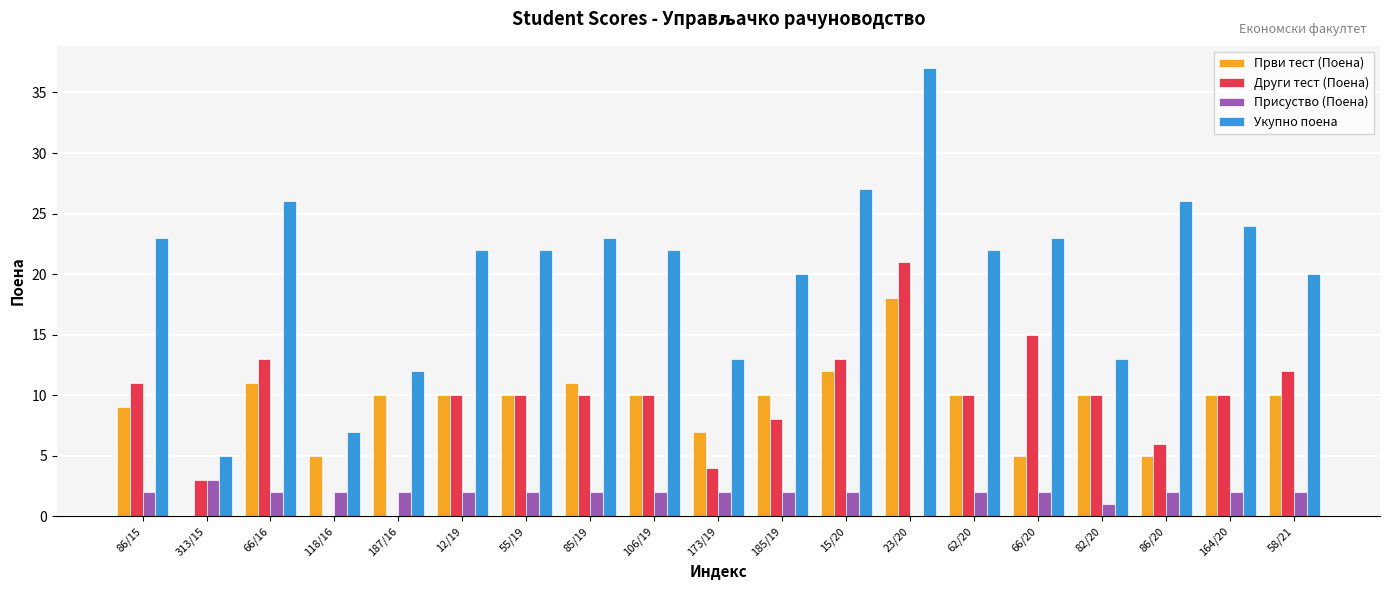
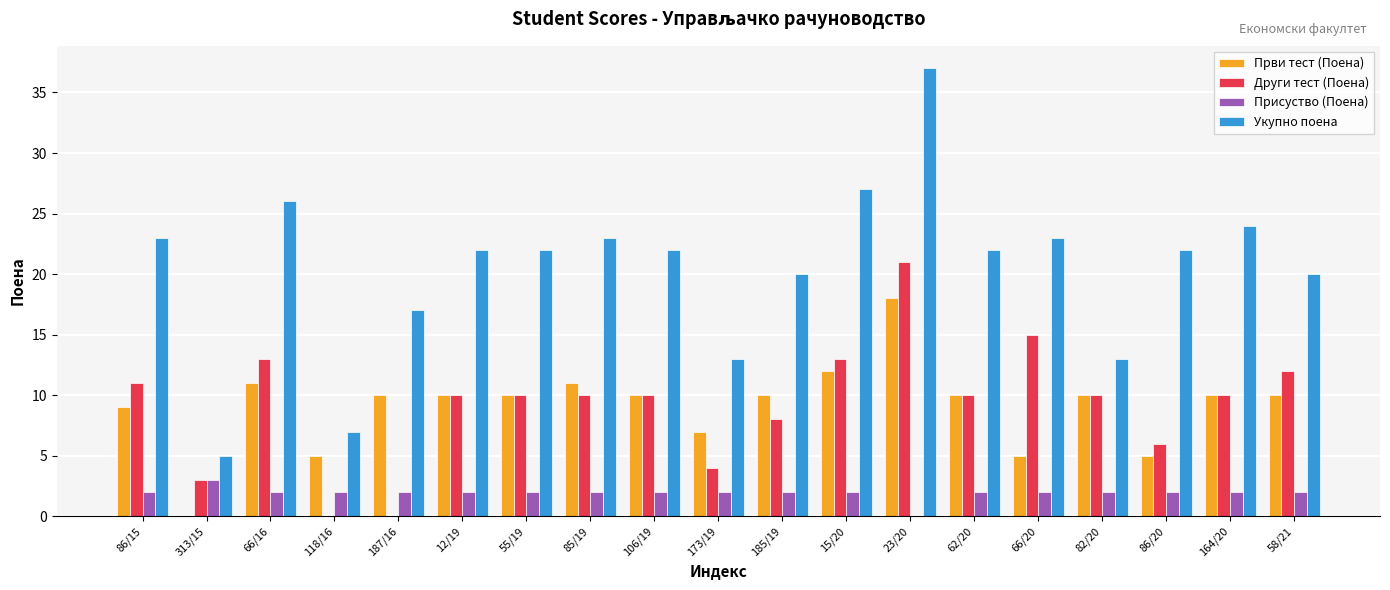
Укупно поена, 187/16: 12 -> 17
Присуство (Поена), 82/20: 1 -> 2
Укупно поена, 86/20: 26 -> 22
